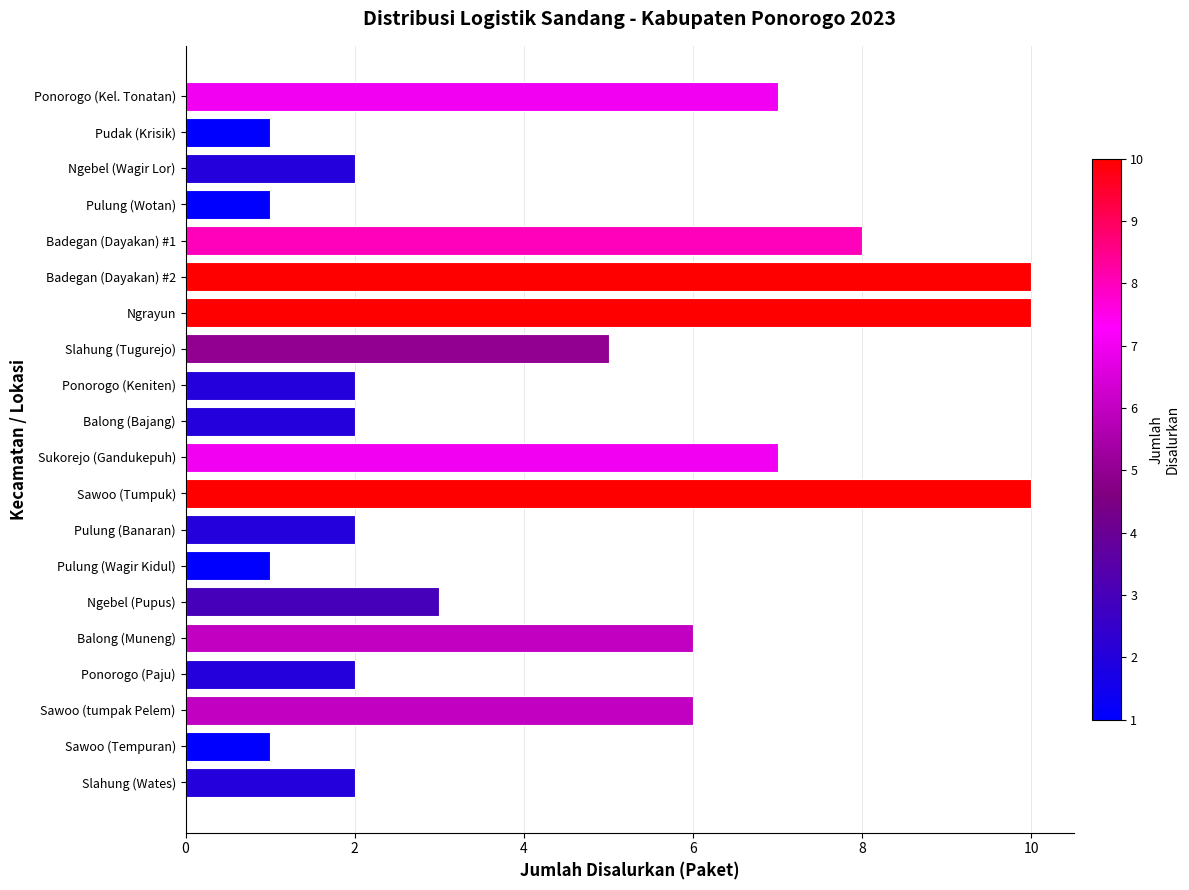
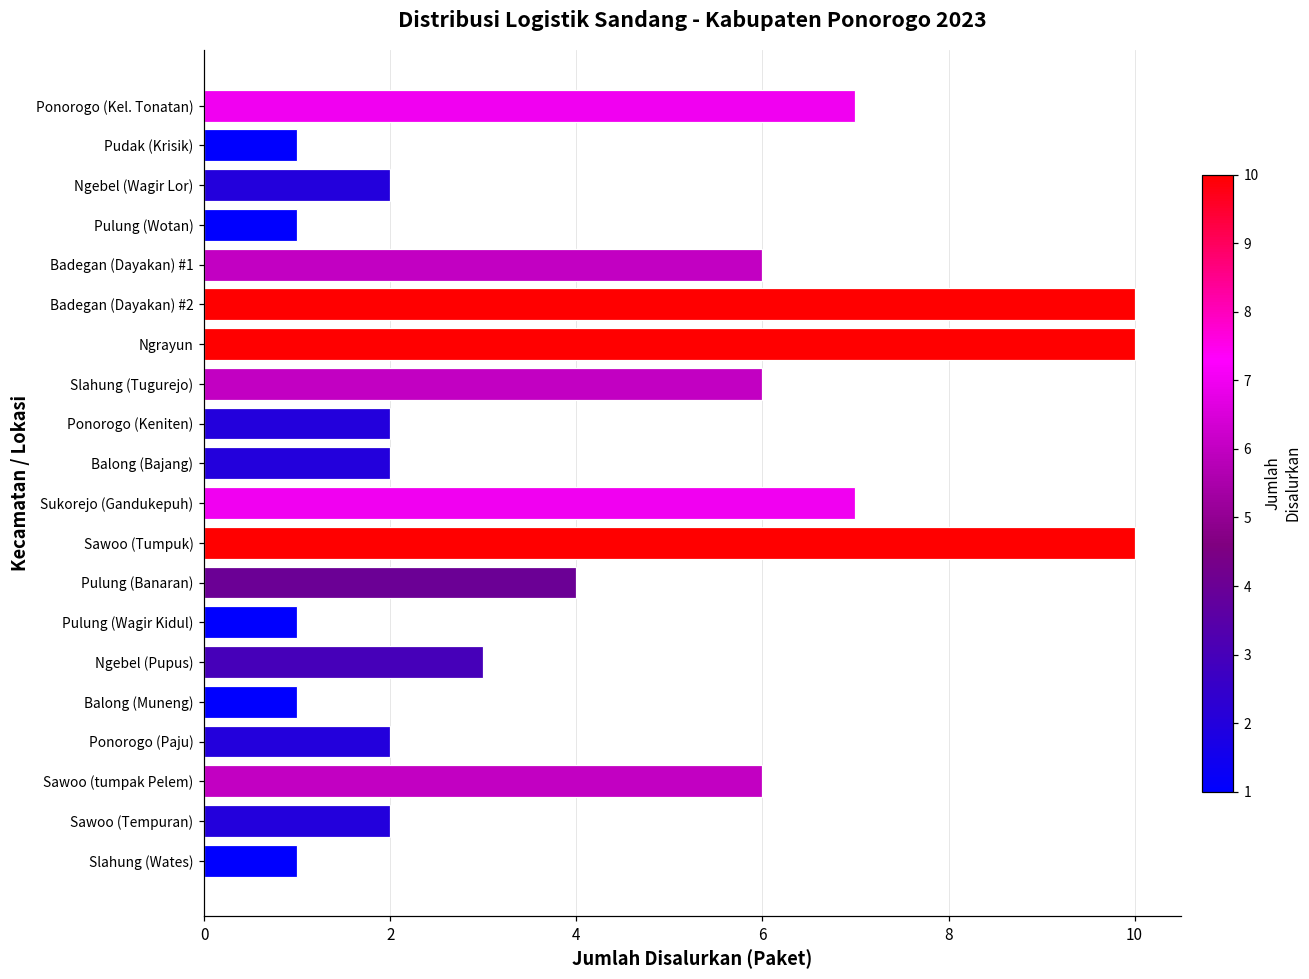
Badegan (Dayakan) #1: 8 -> 6
Slahung (Tugurejo): 5 -> 6
Pulung (Banaran): 2 -> 4
Balong (Muneng): 6 -> 1
Sawoo (Tempuran): 1 -> 2
Slahung (Wates): 2 -> 1
